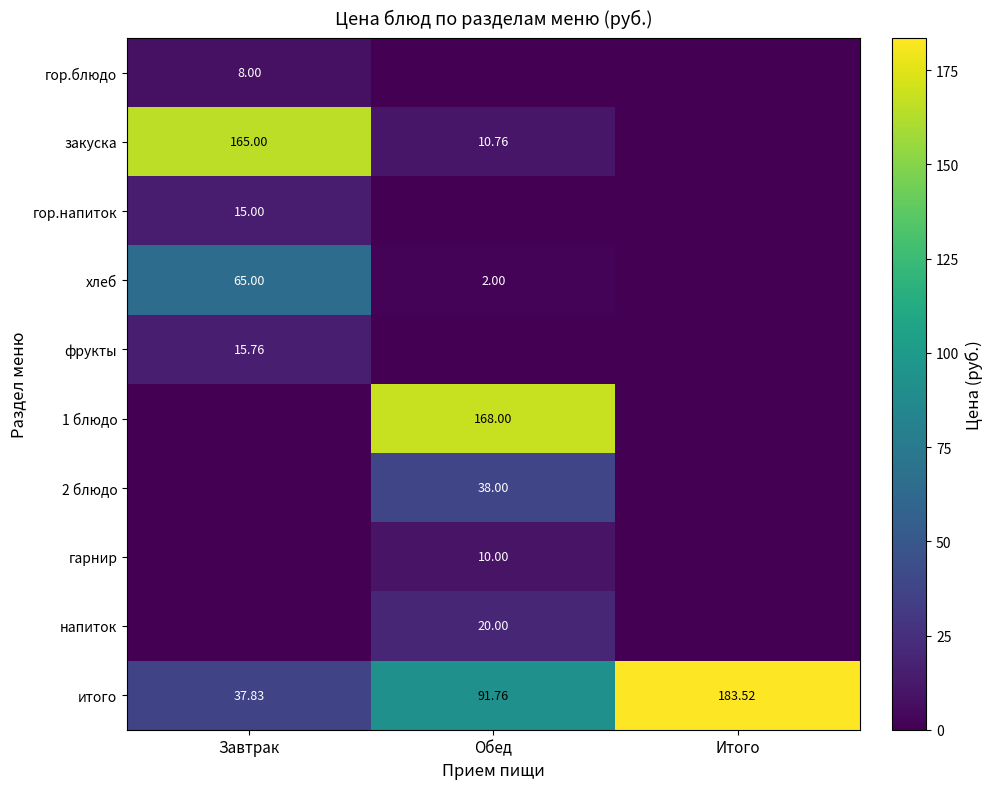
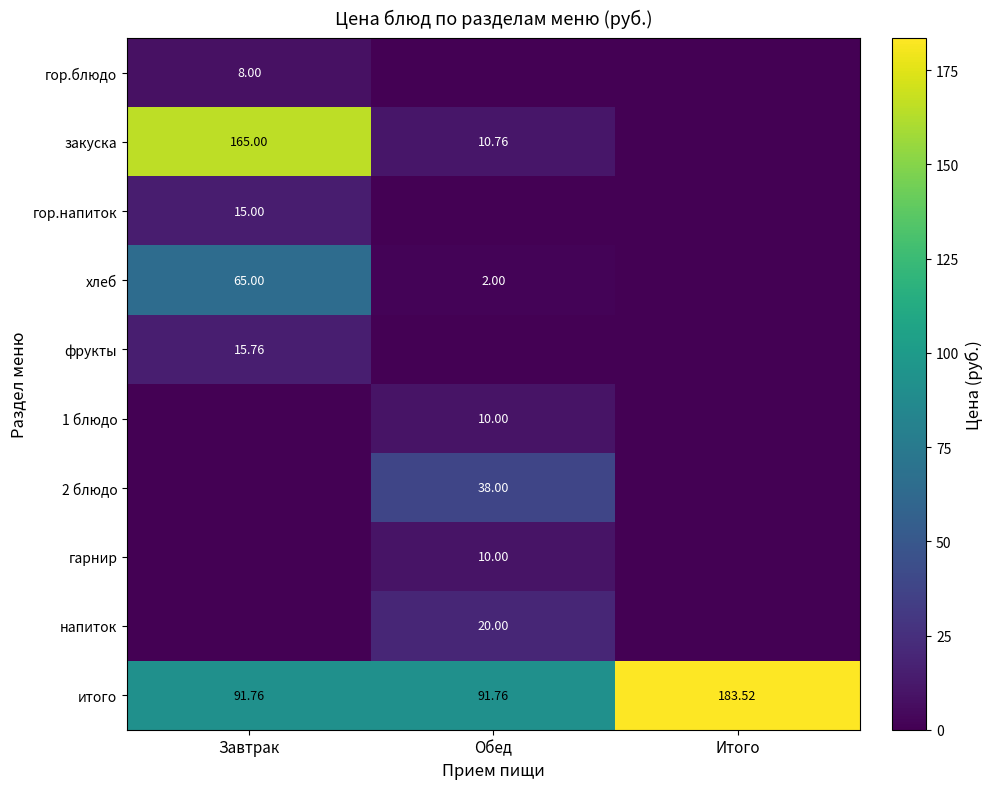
1 блюдо, Обед: 168.00 -> 10.00
итого, Завтрак: 37.83 -> 91.76
